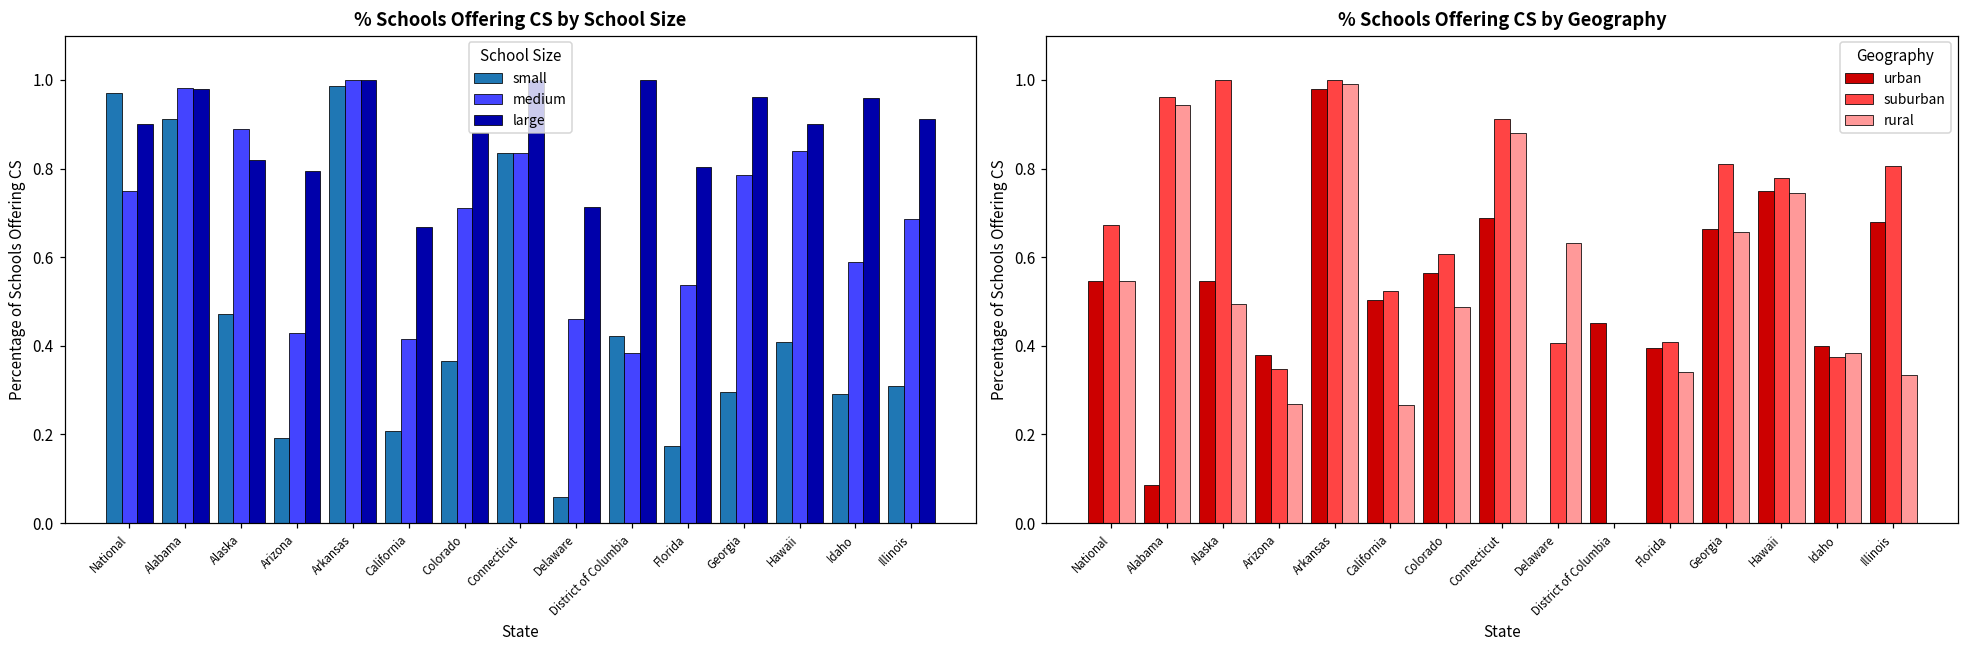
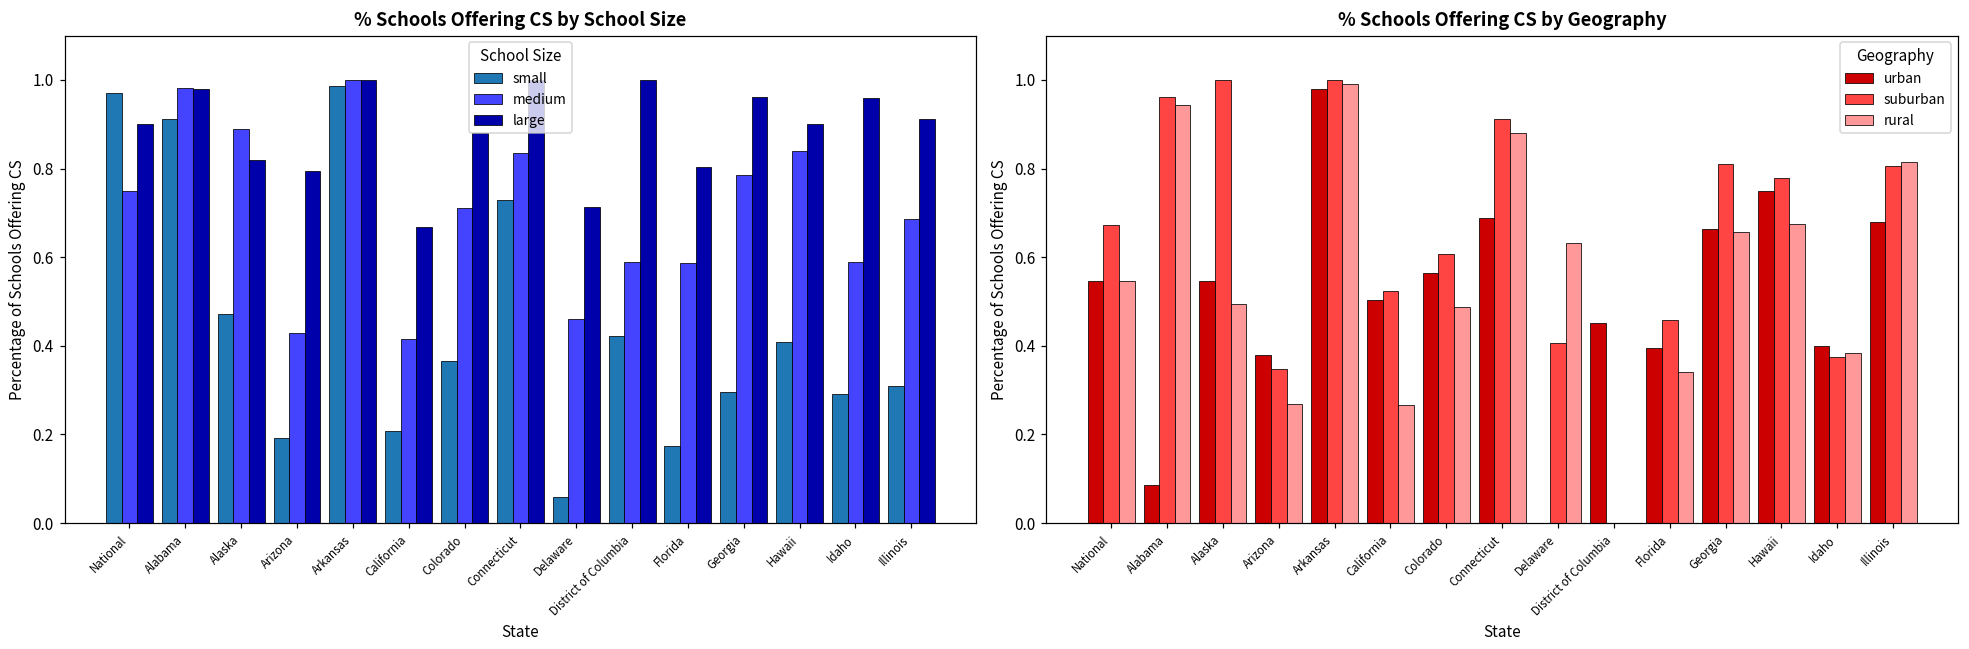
% Schools Offering CS by School Size, small, Connecticut: 0.84 -> 0.73
% Schools Offering CS by School Size, medium, District of Columbia: 0.38 -> 0.59
% Schools Offering CS by School Size, medium, Florida: 0.54 -> 0.59
% Schools Offering CS by Geography, suburban, Florida: 0.41 -> 0.46
% Schools Offering CS by Geography, rural, Hawaii: 0.75 -> 0.68
% Schools Offering CS by Geography, rural, Illinois: 0.33 -> 0.81
